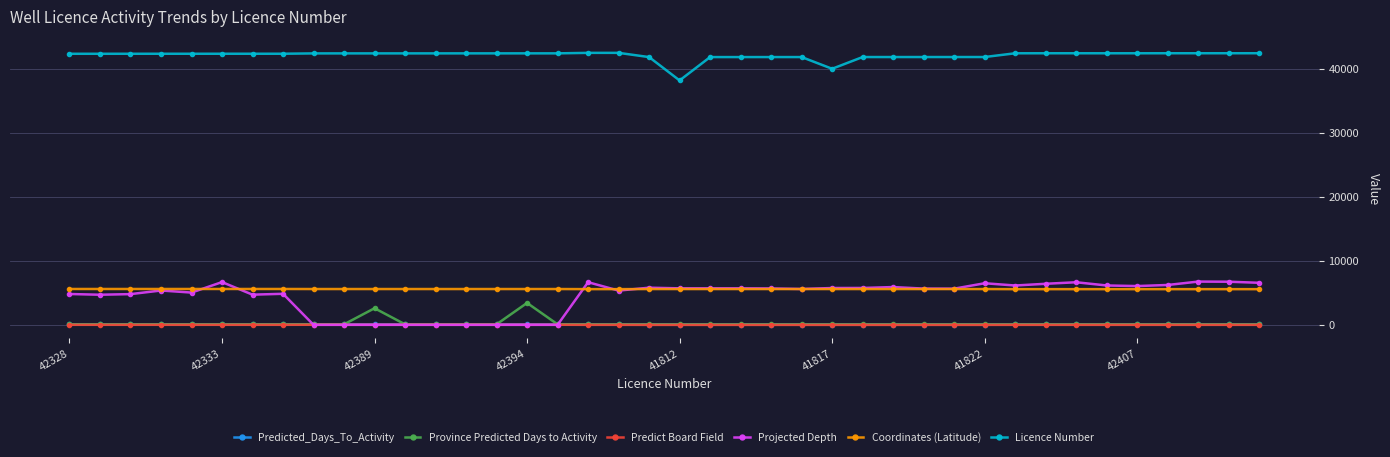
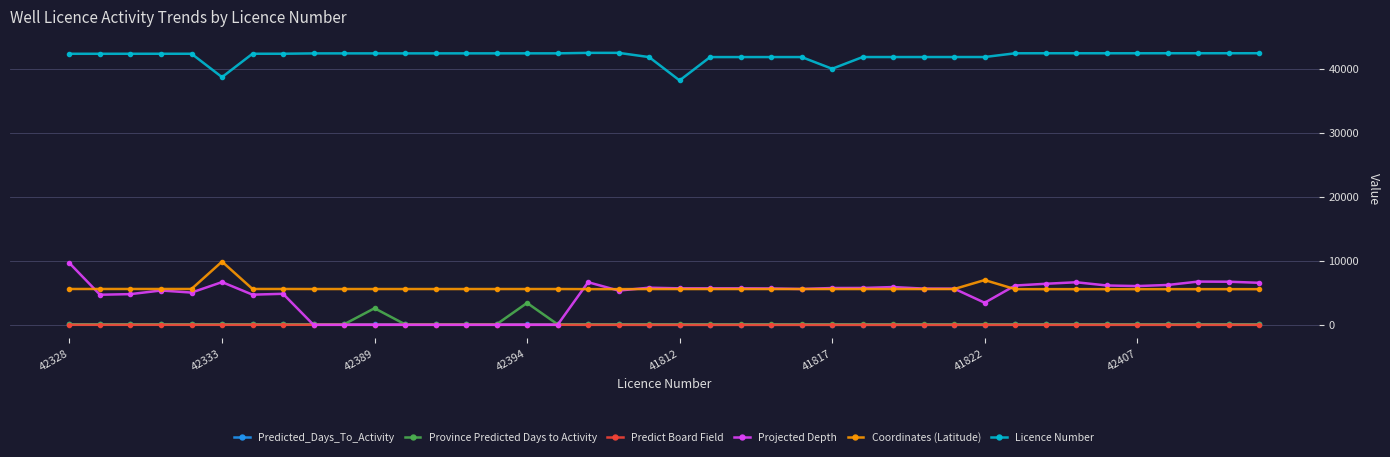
Projected Depth, 42328: 5000 -> 10000
Coordinates (Latitude), 42333: 6000 -> 10000
Licence Number, 42333: 42000 -> 39000
Projected Depth, 41822: 6000 -> 3000
Coordinates (Latitude), 41822: 6000 -> 7000
